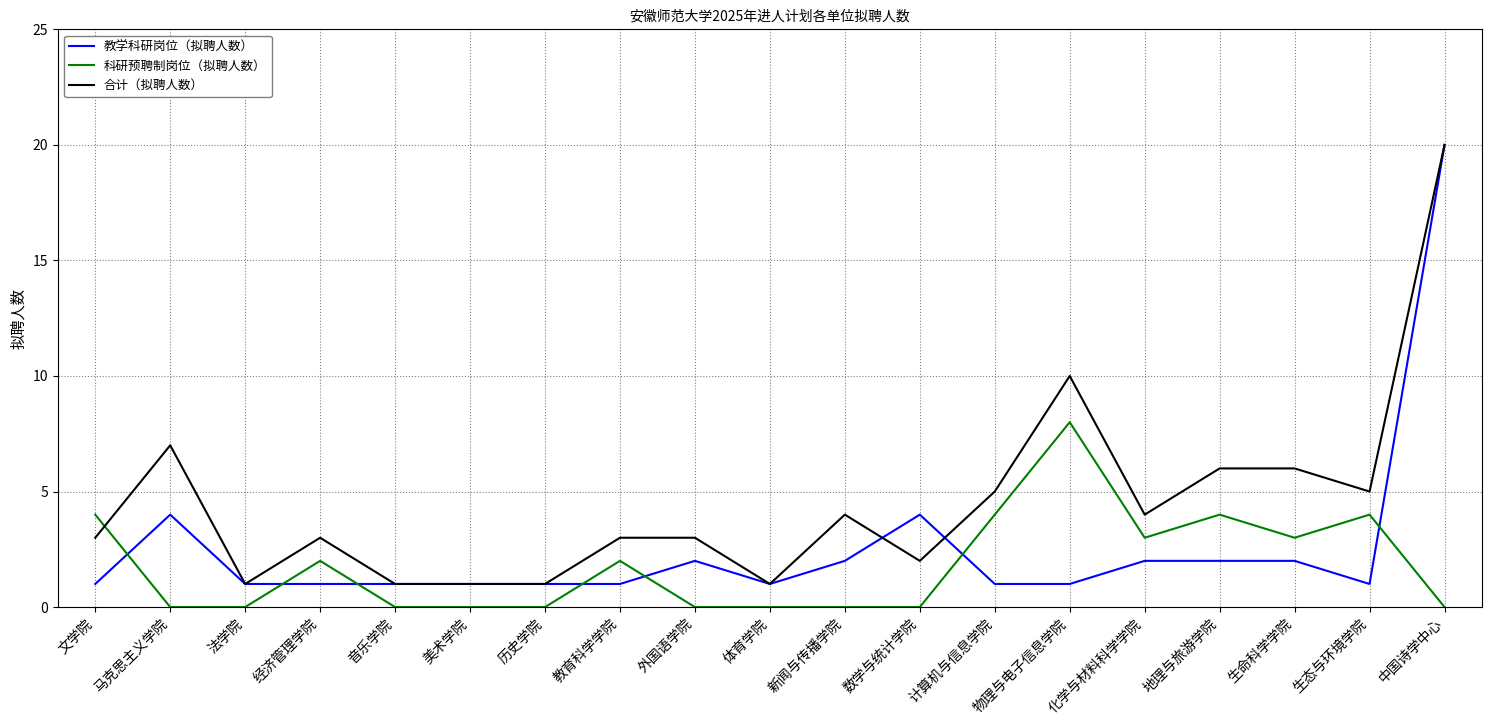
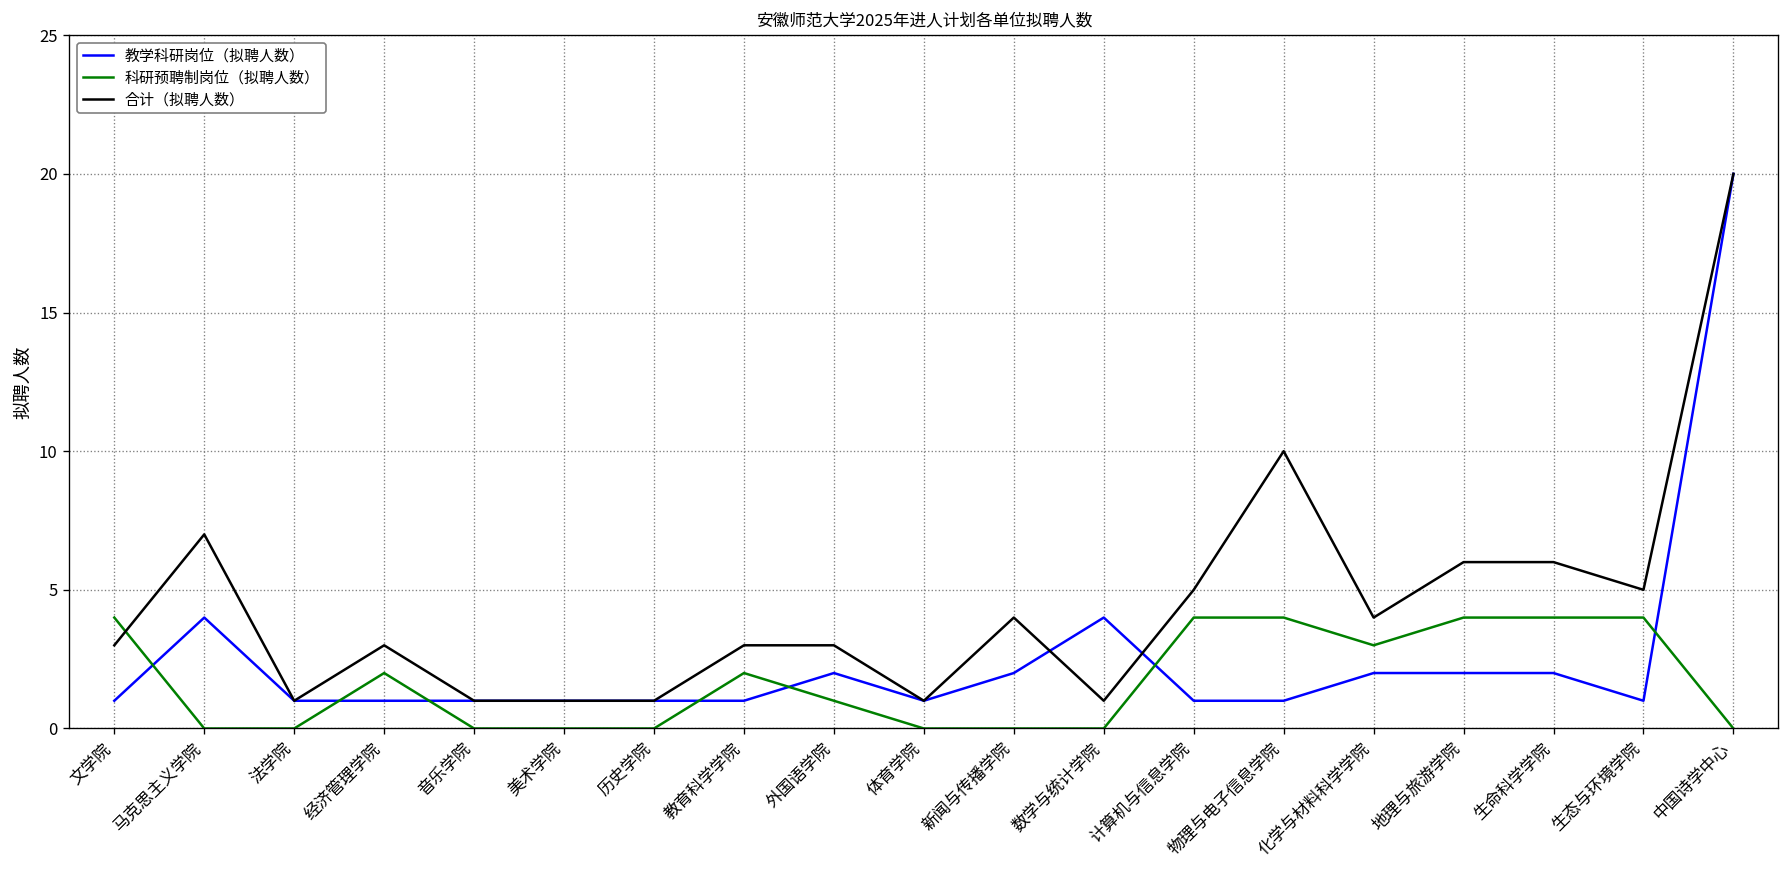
科研预聘制岗位（拟聘人数）, 外国语学院: 0 -> 1
合计（拟聘人数）, 数学与统计学院: 2 -> 1
科研预聘制岗位（拟聘人数）, 物理与电子信息学院: 8 -> 4
科研预聘制岗位（拟聘人数）, 生命科学学院: 3 -> 4
